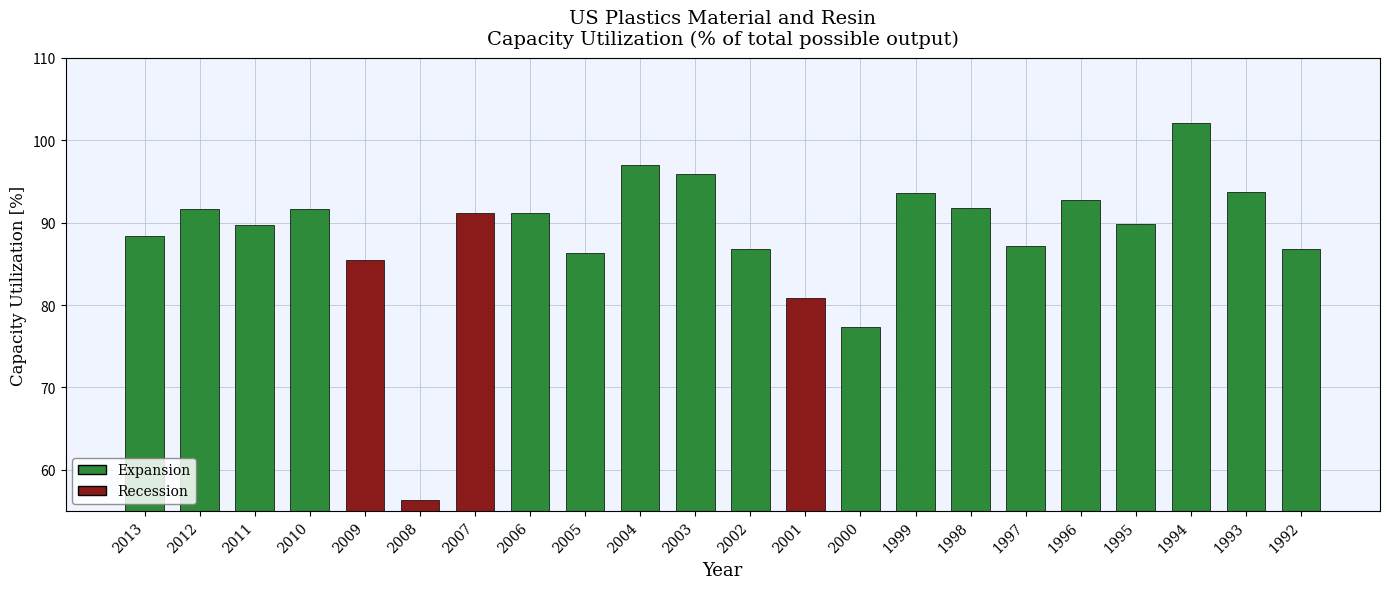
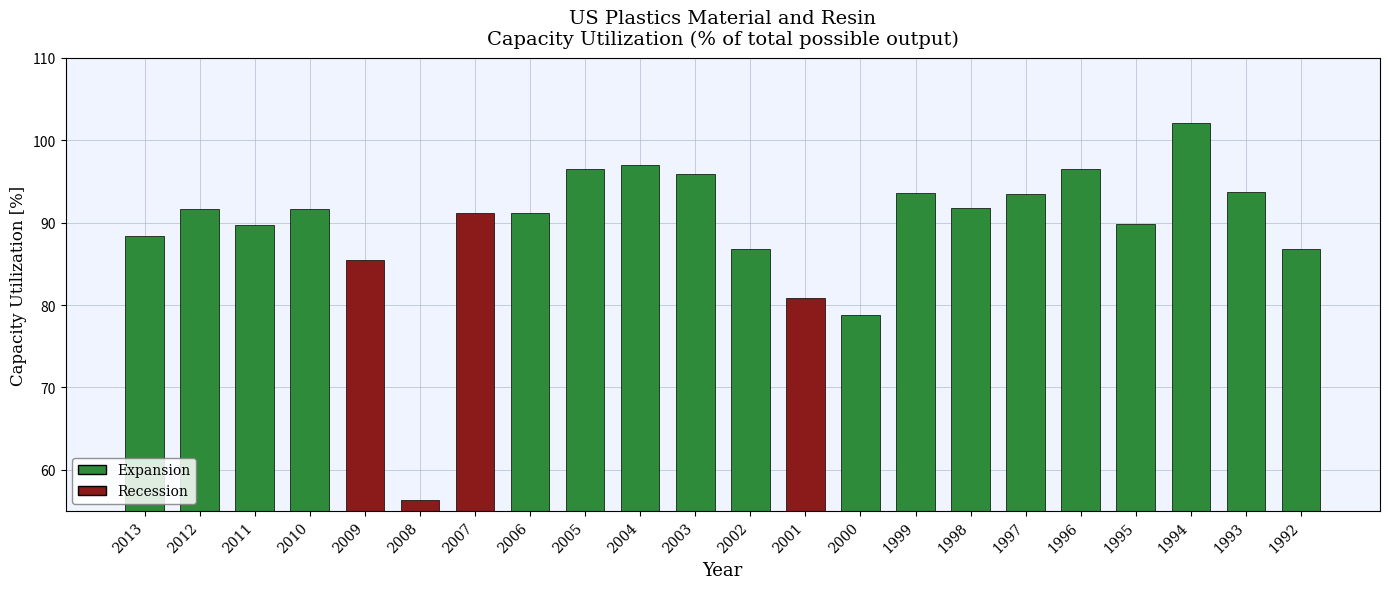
2005: 86 -> 96
2000: 77 -> 79
1997: 87 -> 94
1996: 93 -> 96
